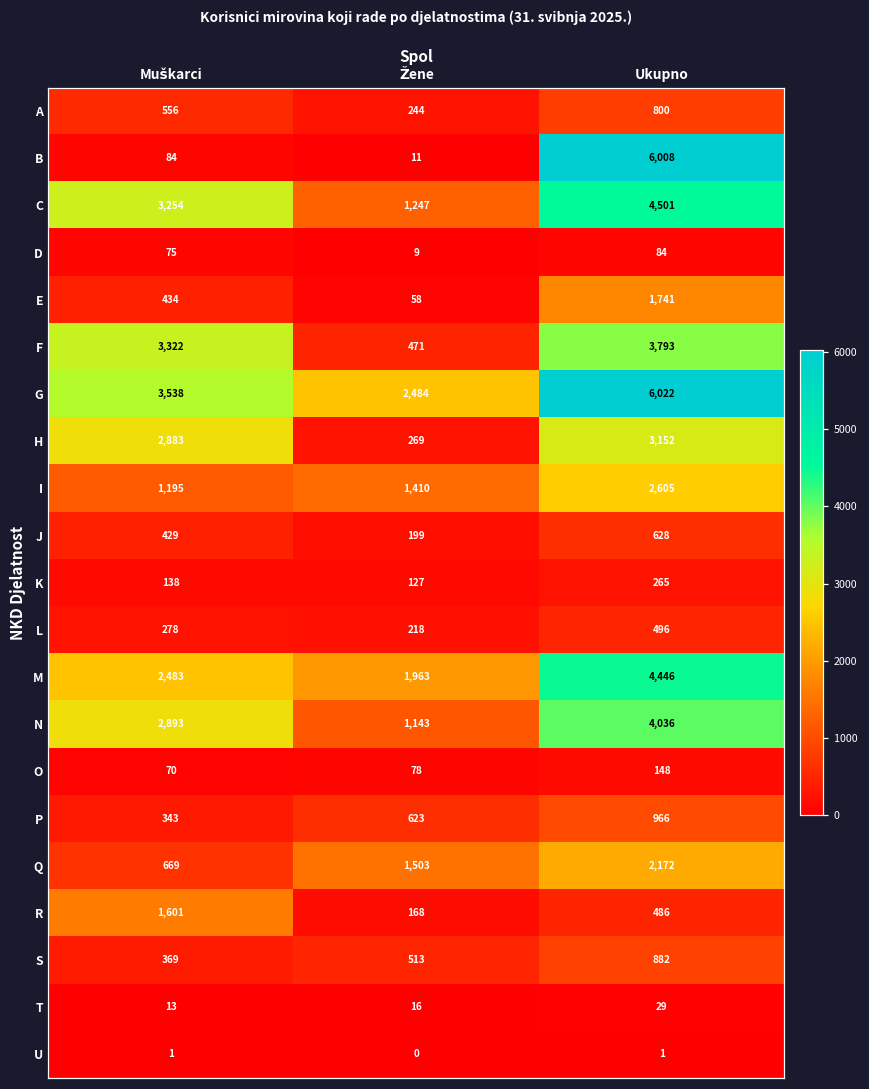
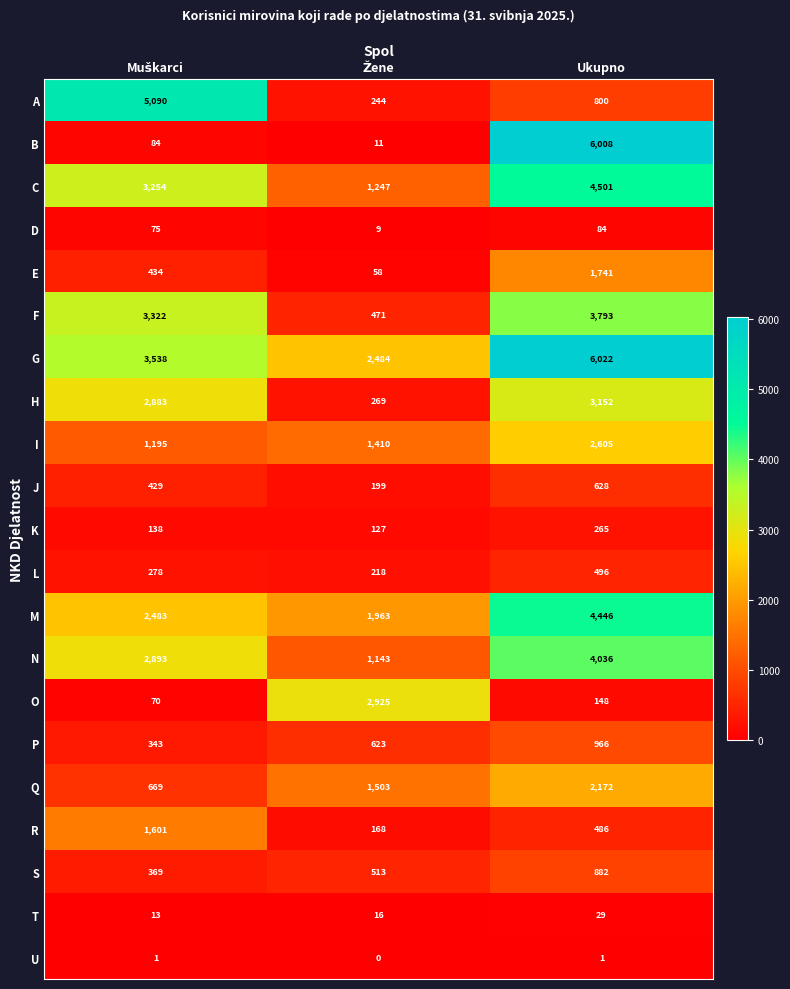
A, Muškarci: 556 -> 5,090
O, Žene: 78 -> 2,925
